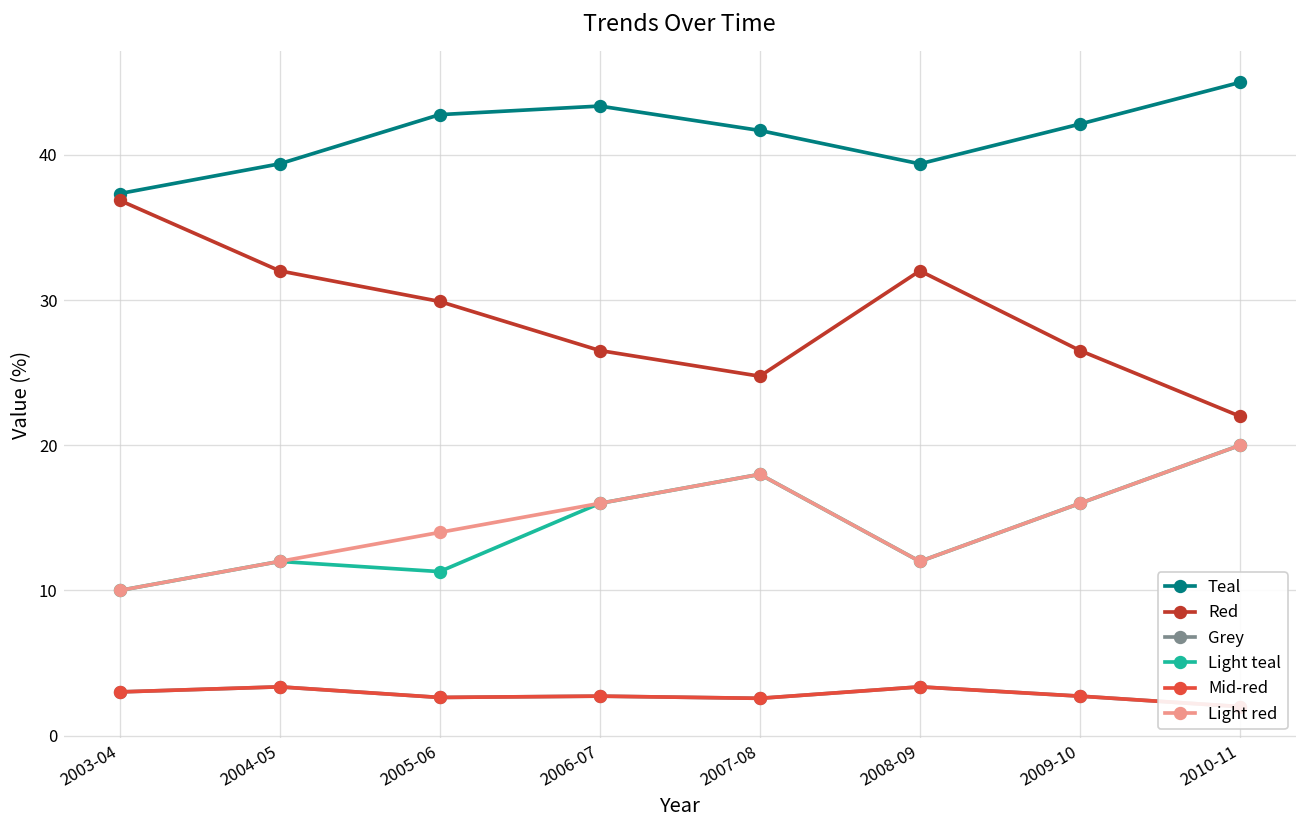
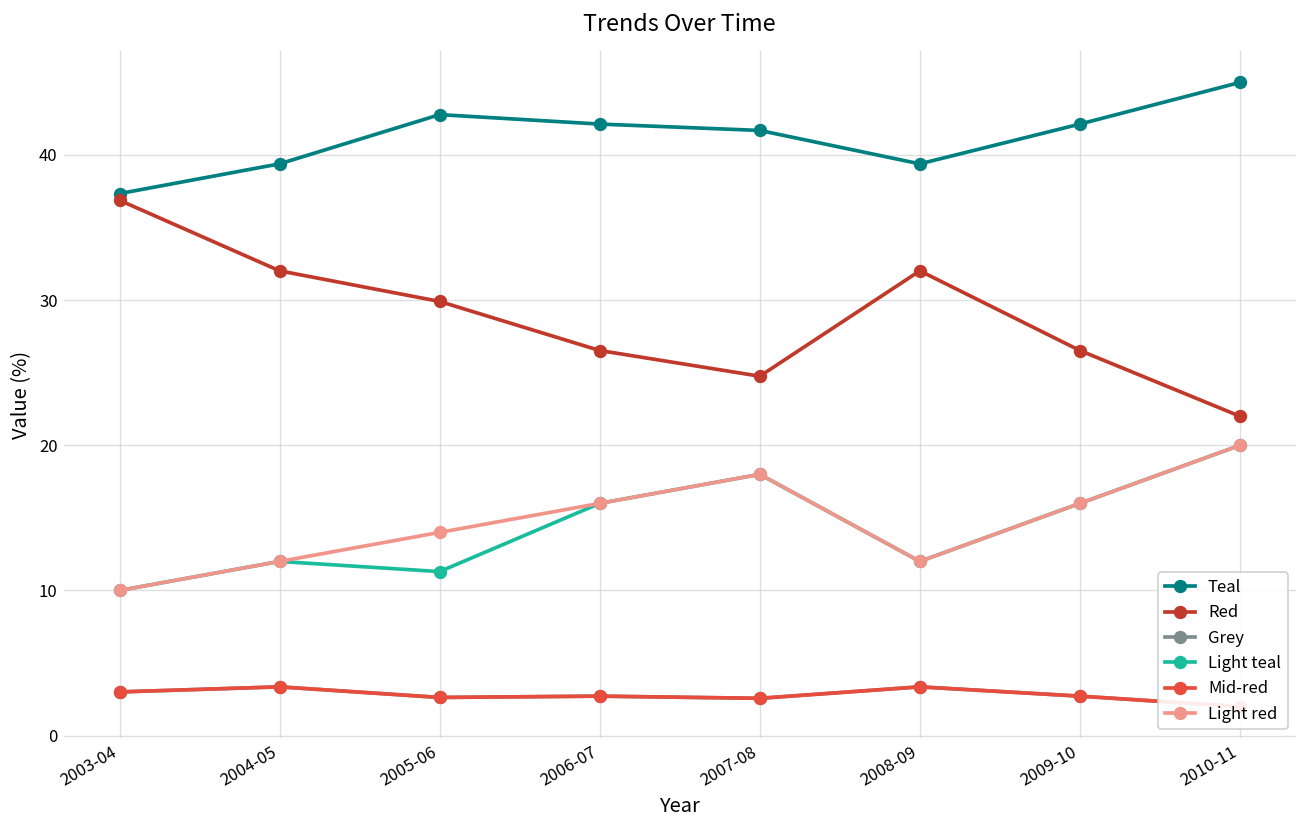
Teal, 2006-07: 43.4 -> 42.1
